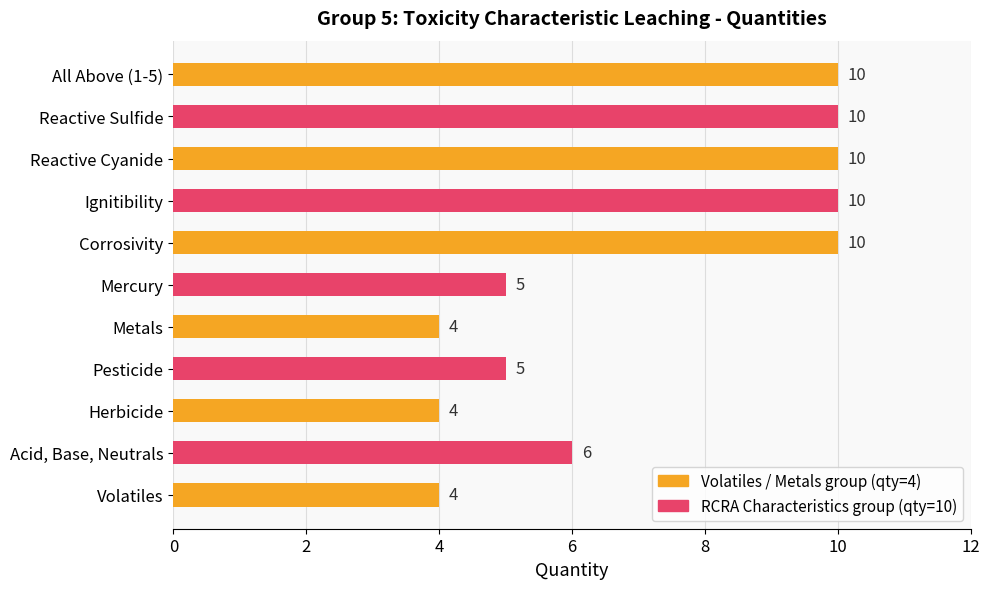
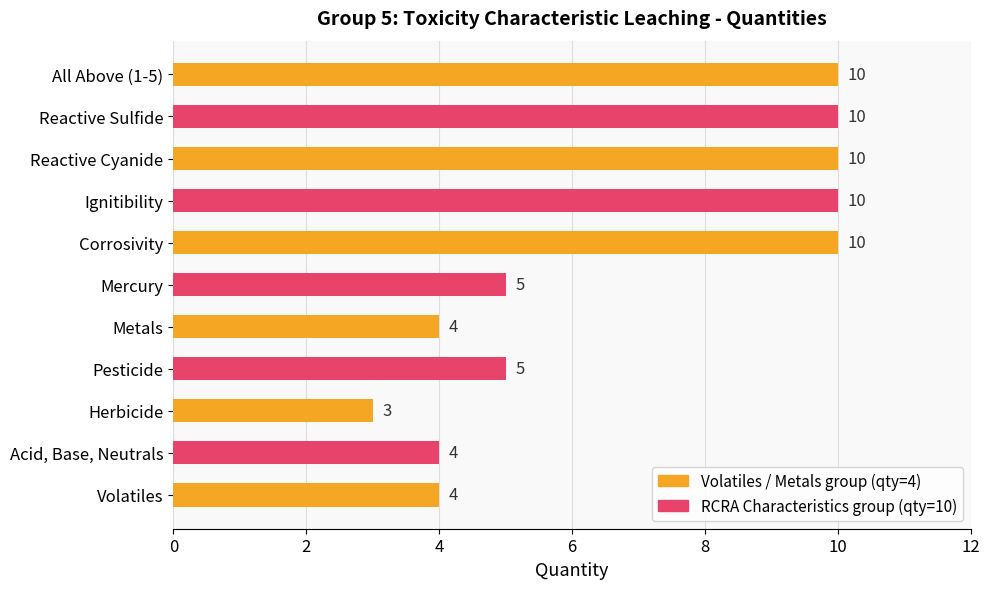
Herbicide: 4 -> 3
Acid, Base, Neutrals: 6 -> 4
